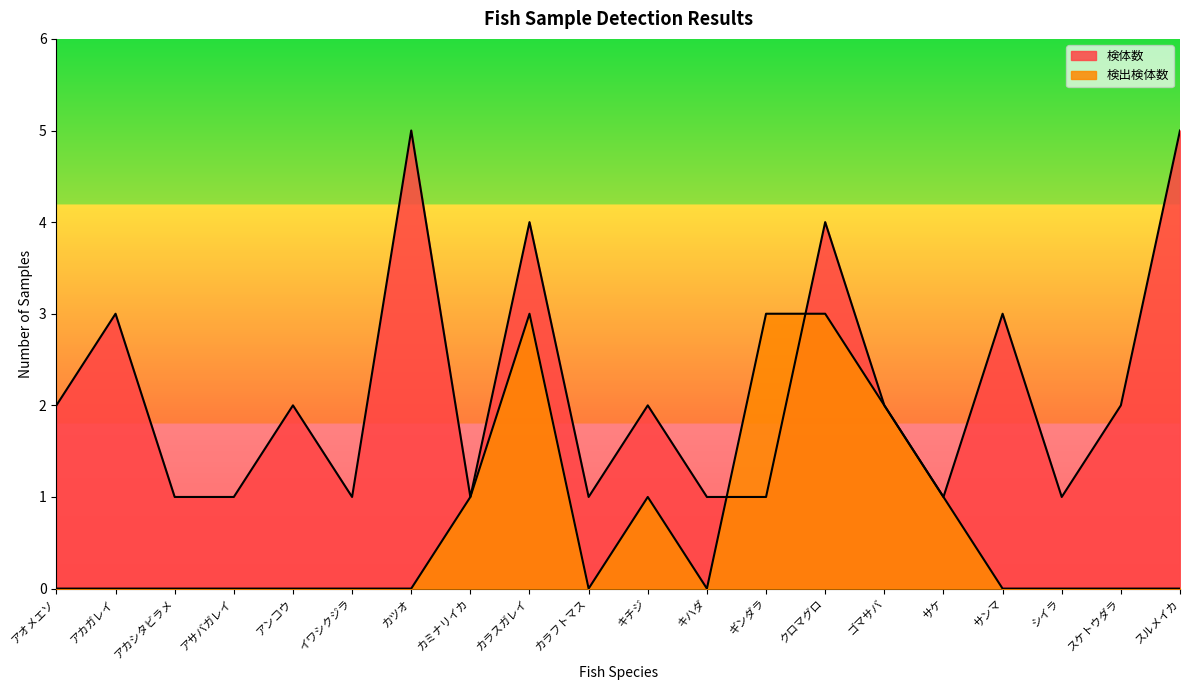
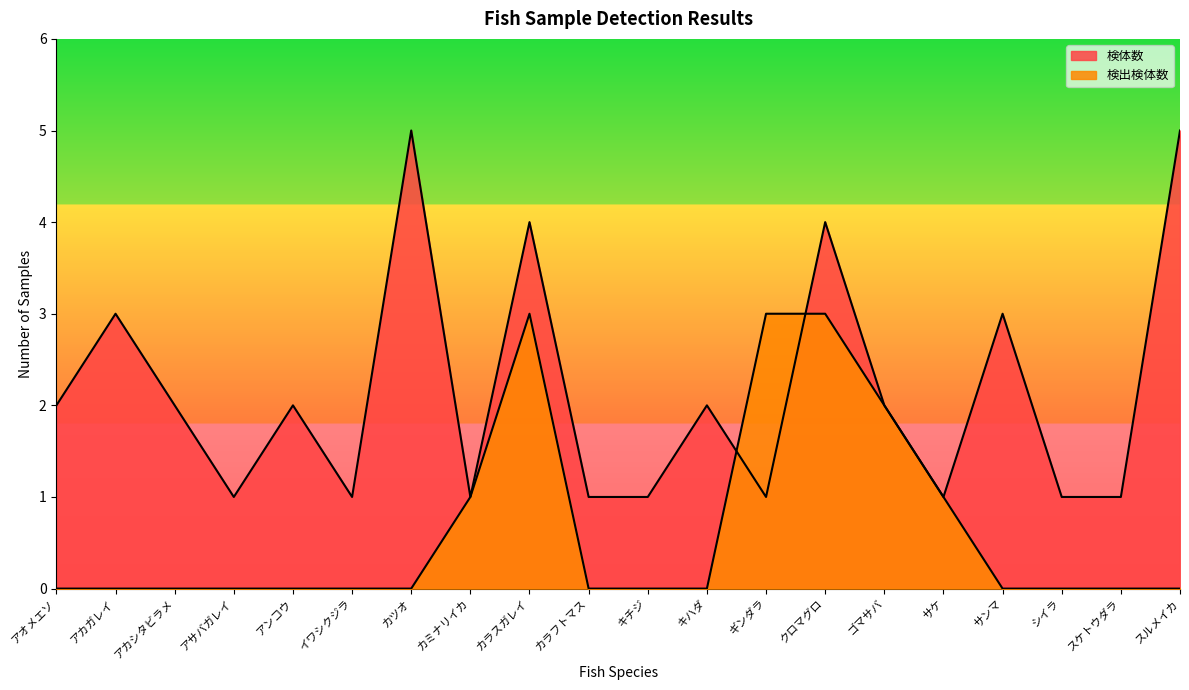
検体数, アカシタビラメ: 1 -> 2
検体数, キチジ: 2 -> 1
検出検体数, キチジ: 1 -> 0
検体数, キハダ: 1 -> 2
検体数, スケトウダラ: 2 -> 1
